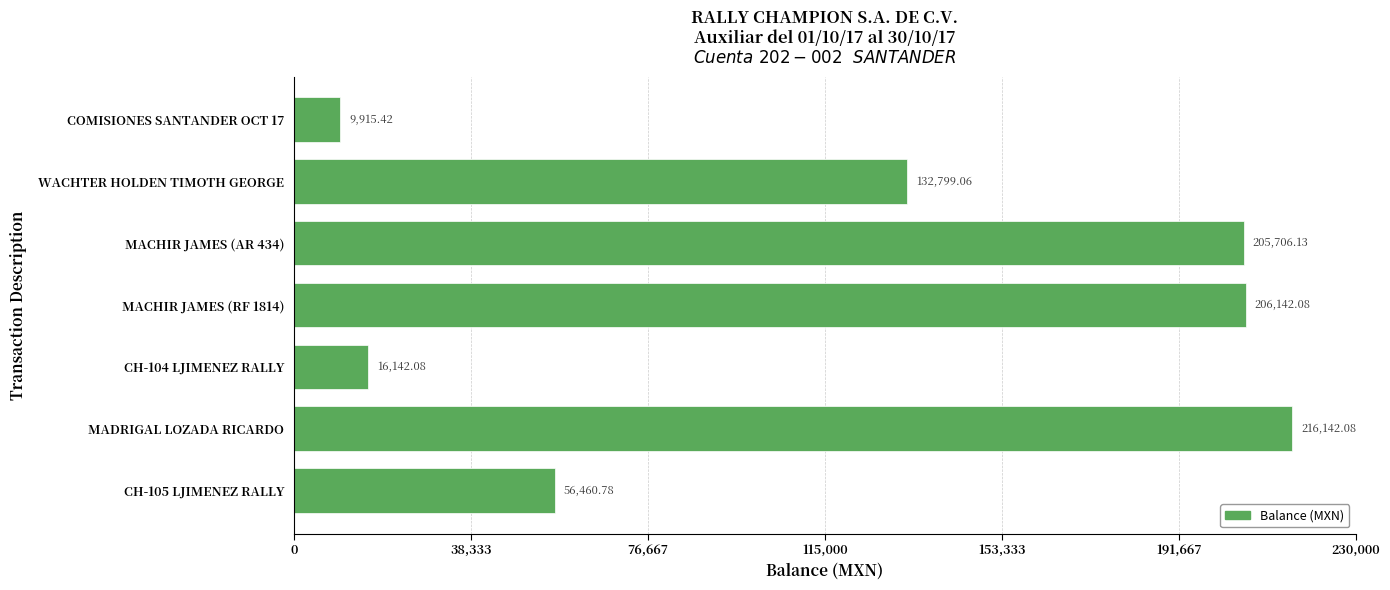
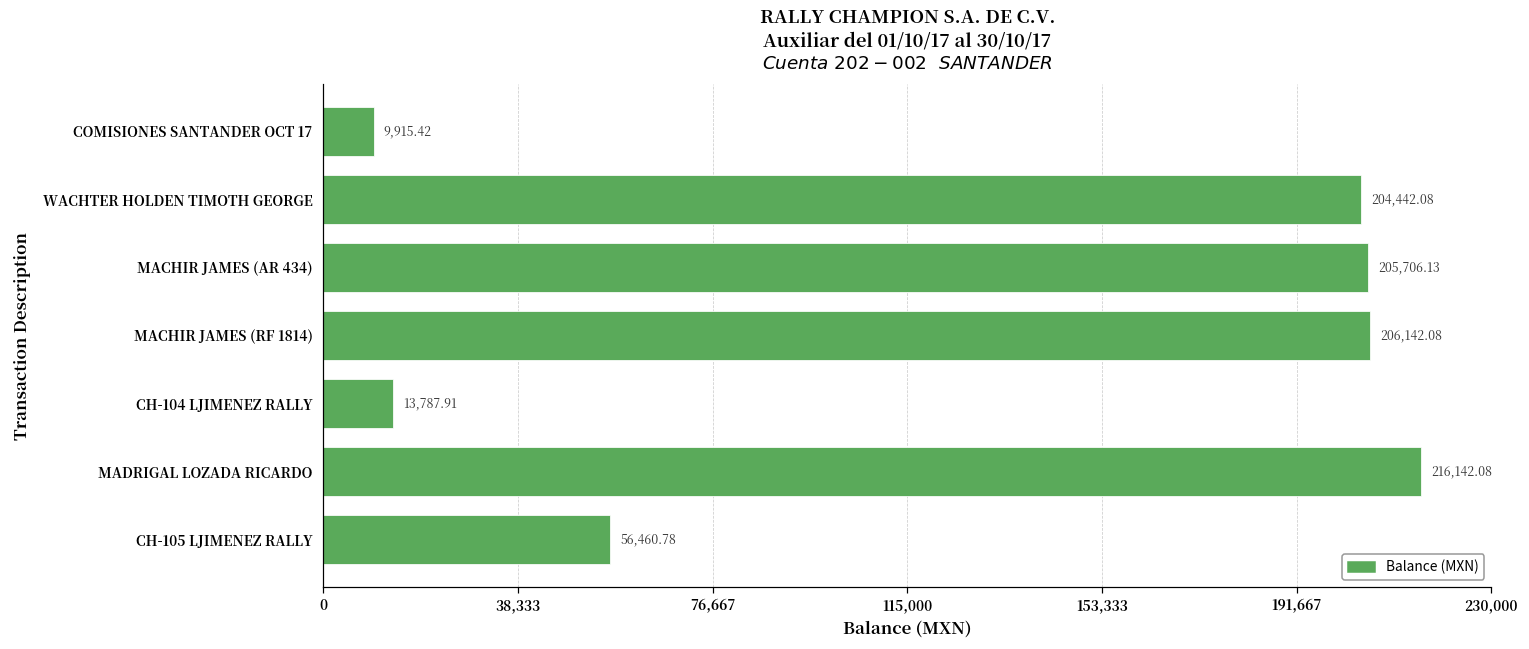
WACHTER HOLDEN TIMOTH GEORGE: 132,799.06 -> 204,442.08
CH-104 LJIMENEZ RALLY: 16,142.08 -> 13,787.91
